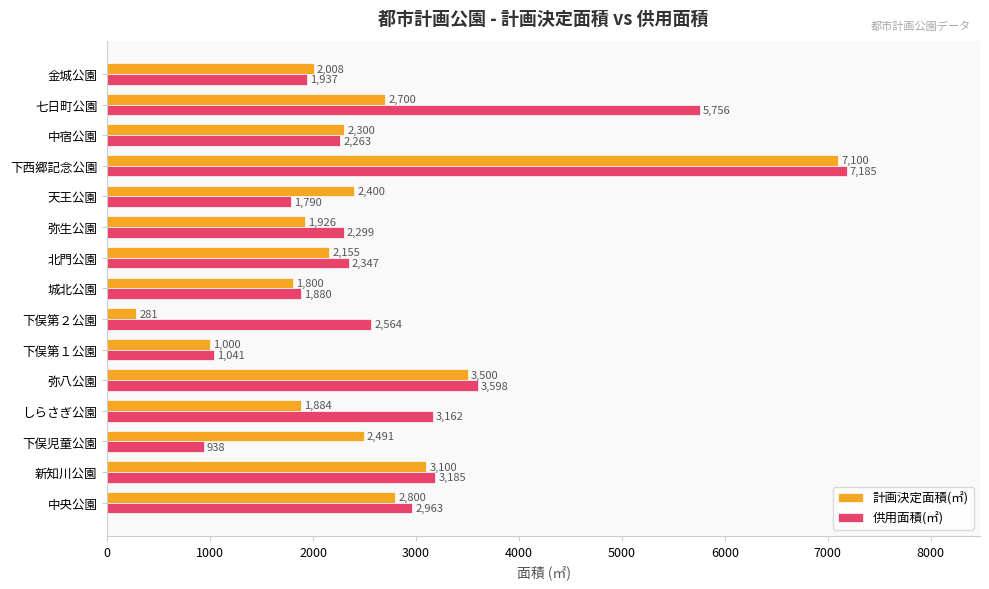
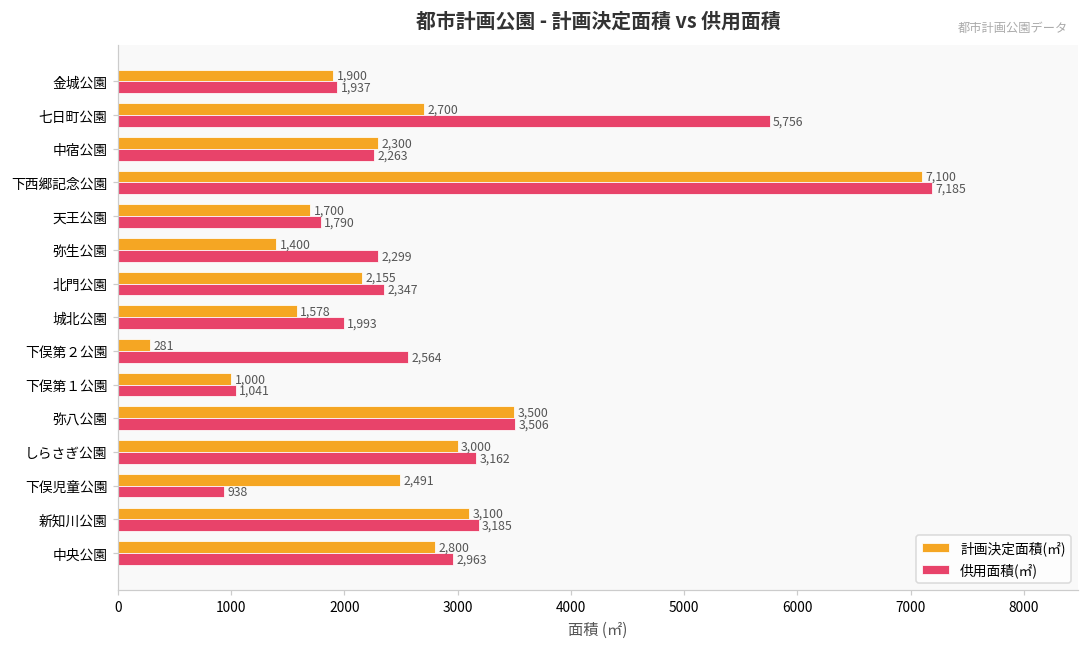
計画決定面積(㎡), 金城公園: 2,008 -> 1,900
計画決定面積(㎡), 天王公園: 2,400 -> 1,700
計画決定面積(㎡), 弥生公園: 1,926 -> 1,400
計画決定面積(㎡), 城北公園: 1,800 -> 1,578
供用面積(㎡), 城北公園: 1,880 -> 1,993
供用面積(㎡), 弥八公園: 3,598 -> 3,506
計画決定面積(㎡), しらさぎ公園: 1,884 -> 3,000
